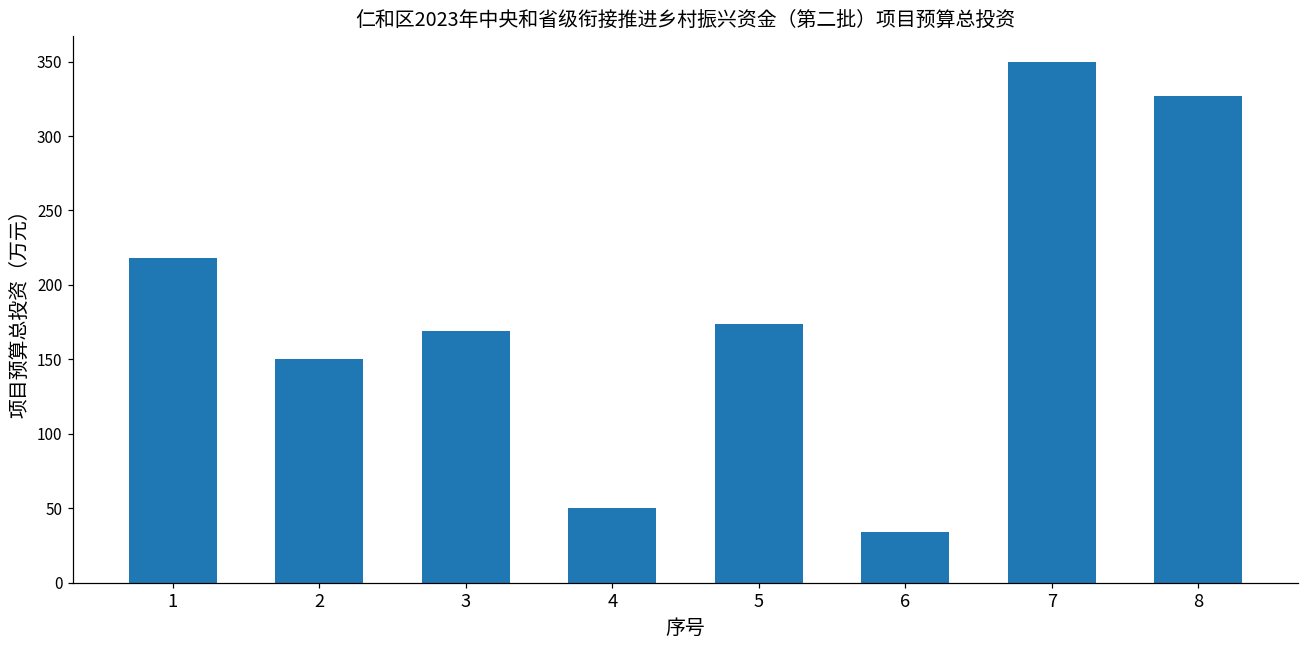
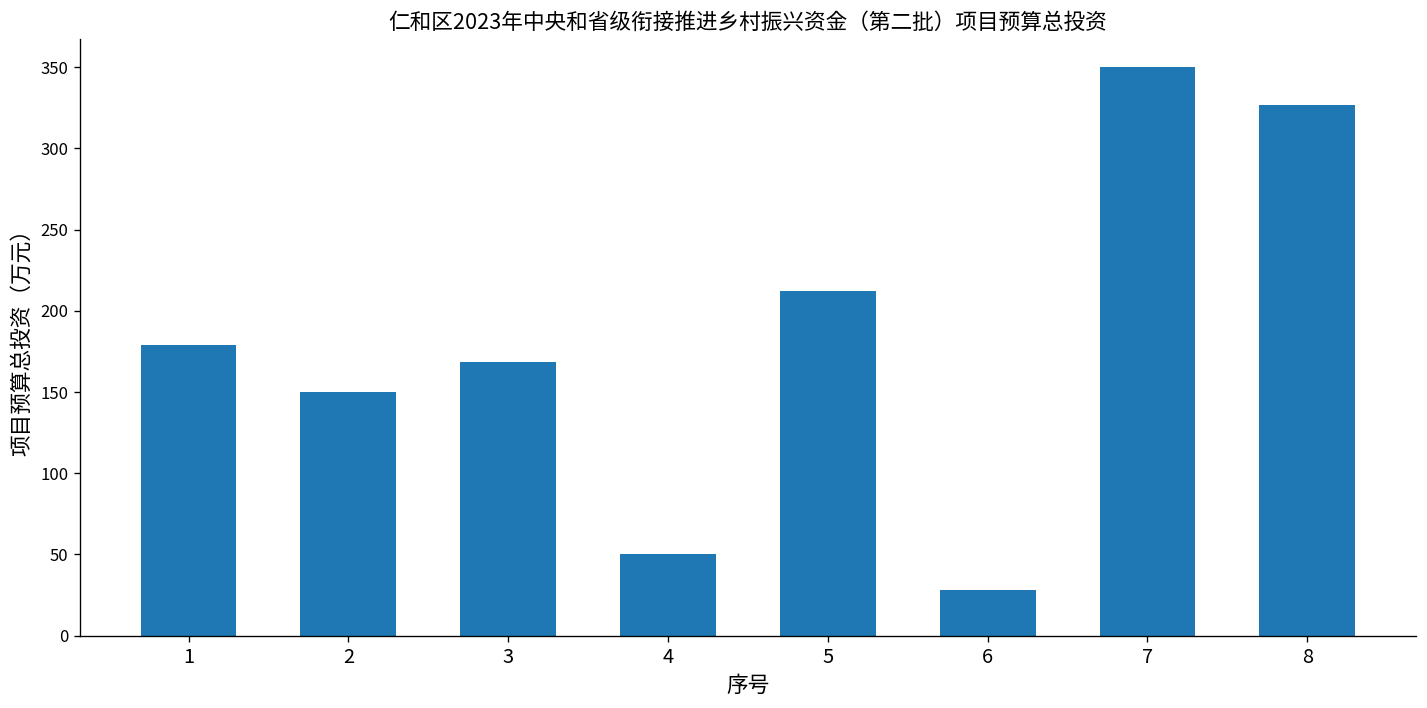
1: 218 -> 179
5: 174 -> 212
6: 34 -> 28
